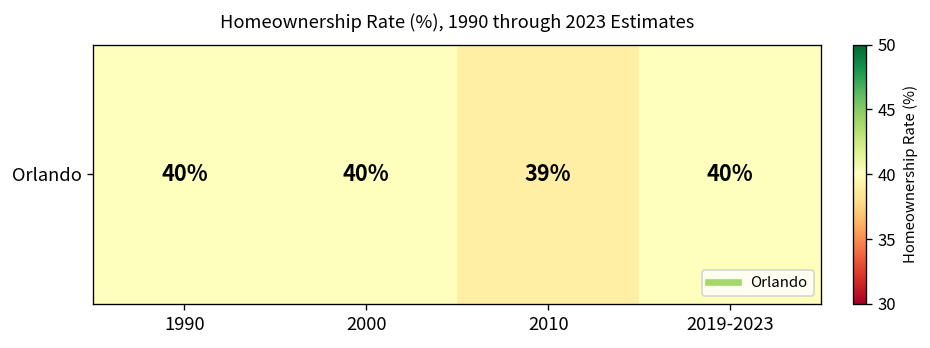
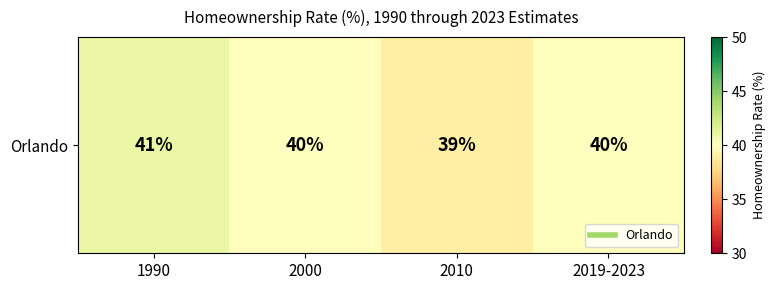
Orlando, 1990: 40% -> 41%
